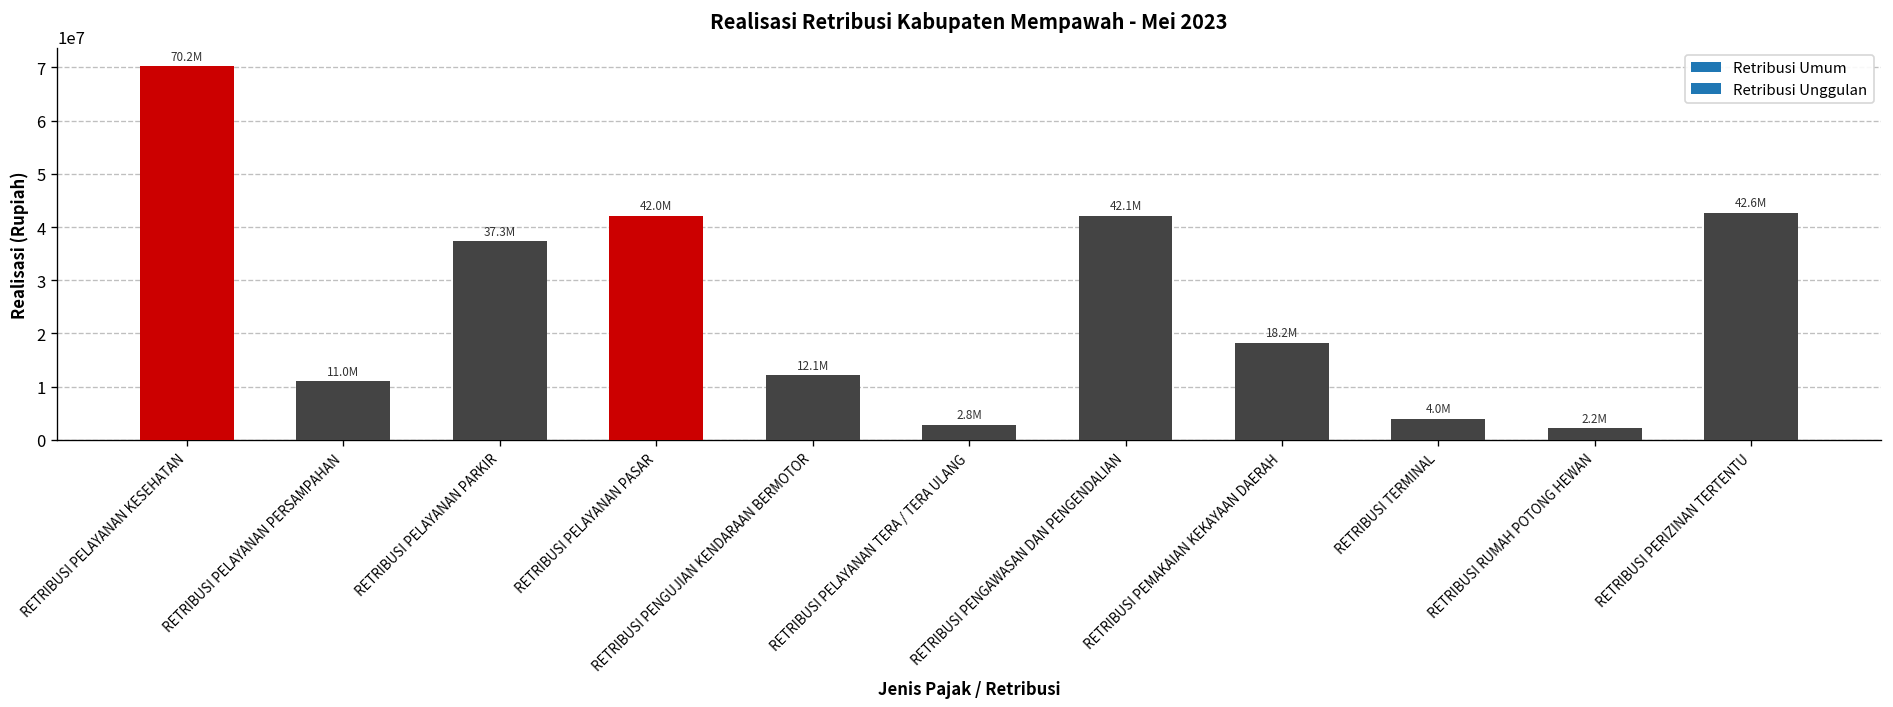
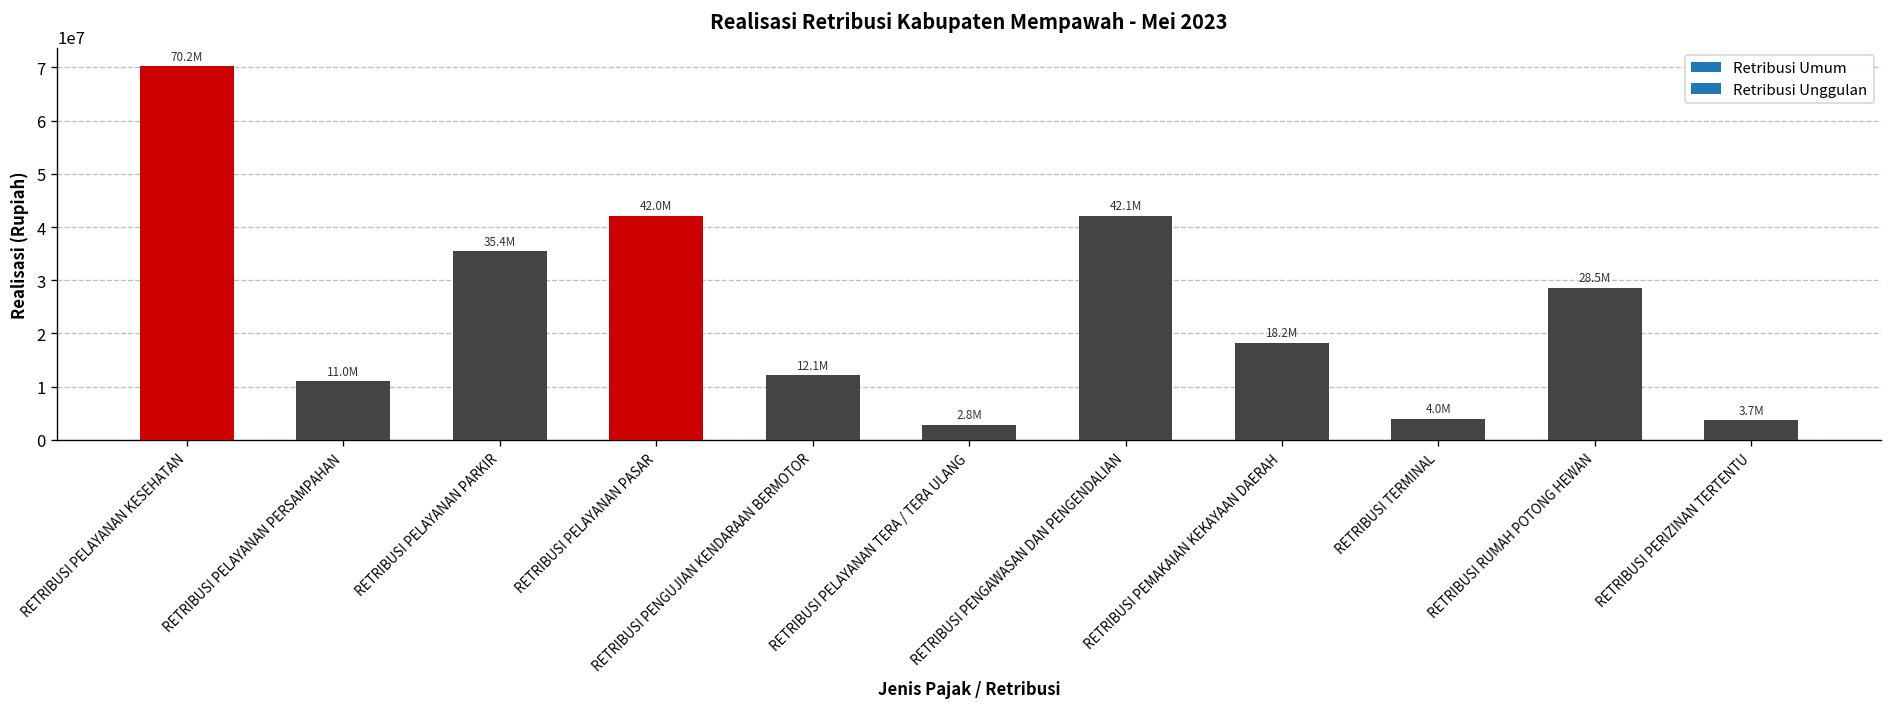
RETRIBUSI PELAYANAN PARKIR: 37.3M -> 35.4M
RETRIBUSI RUMAH POTONG HEWAN: 2.2M -> 28.5M
RETRIBUSI PERIZINAN TERTENTU: 42.6M -> 3.7M
